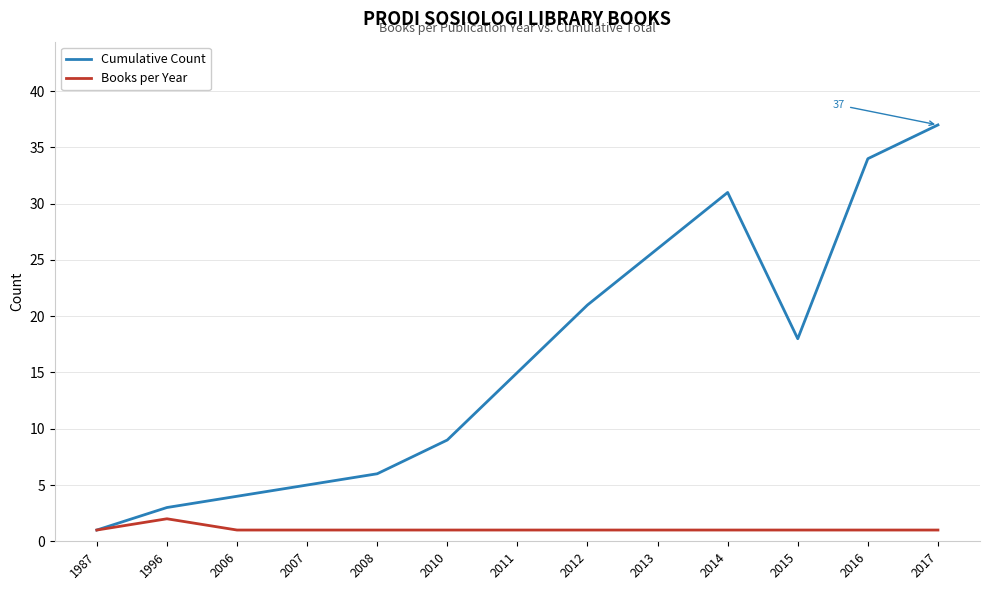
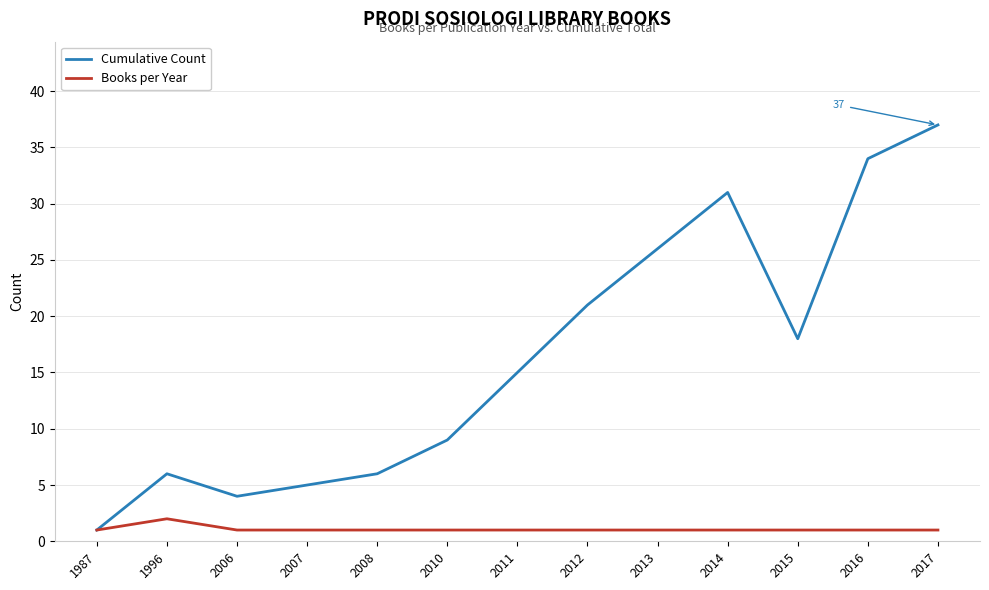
Cumulative Count, 1996: 3 -> 6
